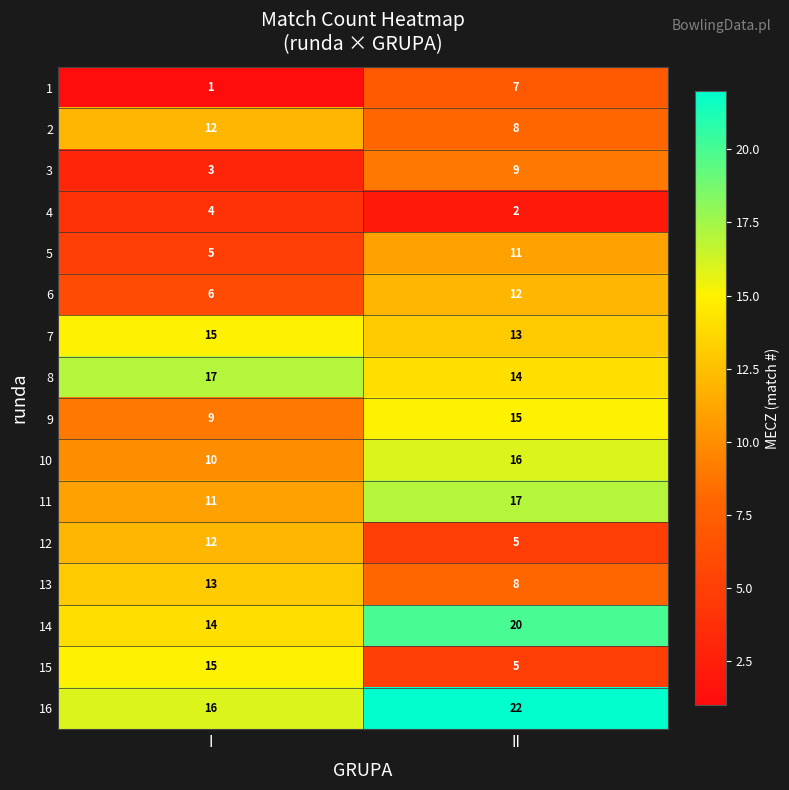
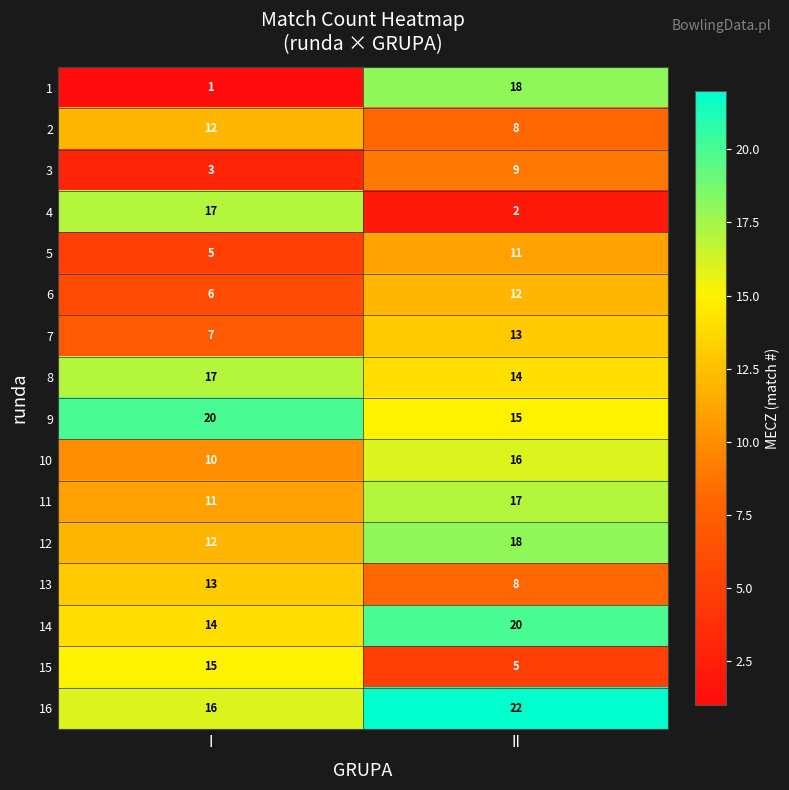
1, II: 7 -> 18
4, I: 4 -> 17
7, I: 15 -> 7
9, I: 9 -> 20
12, II: 5 -> 18
